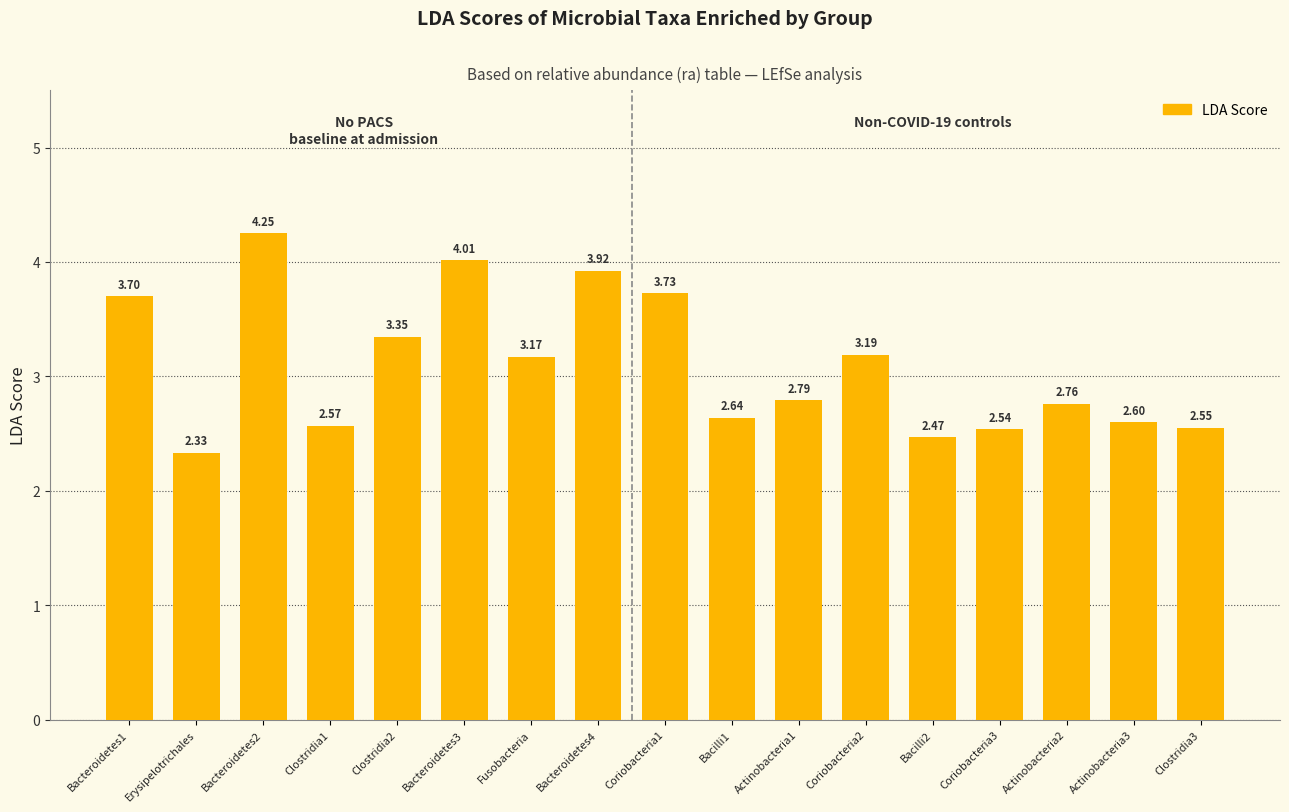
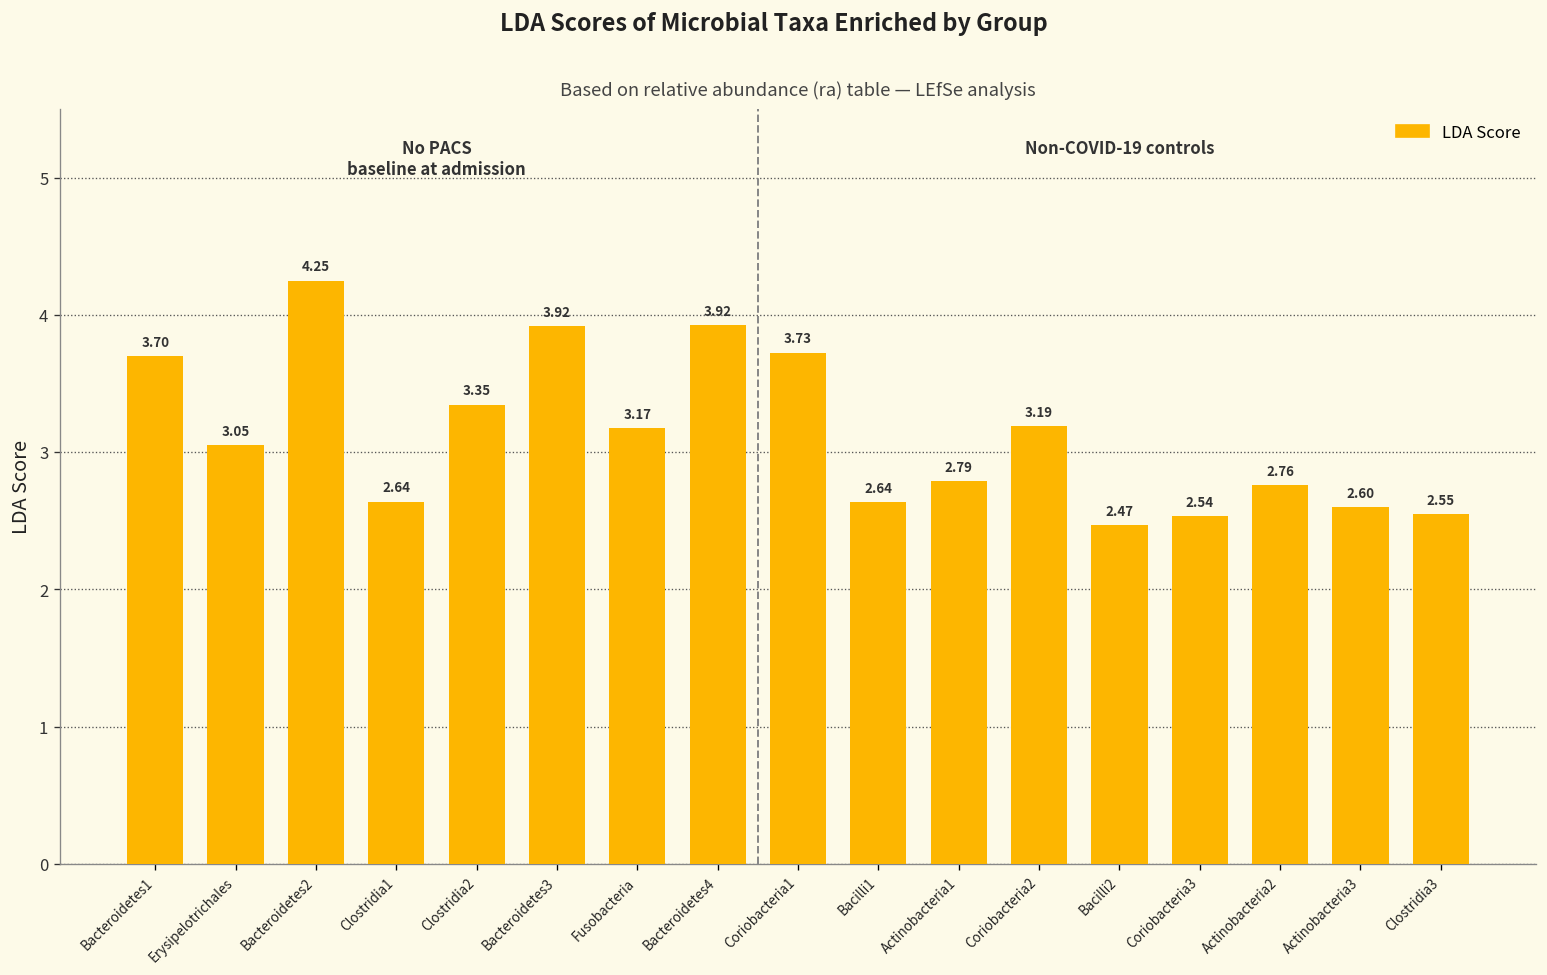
Erysipelotrichales: 2.33 -> 3.05
Clostridia1: 2.57 -> 2.64
Bacteroidetes3: 4.01 -> 3.92
